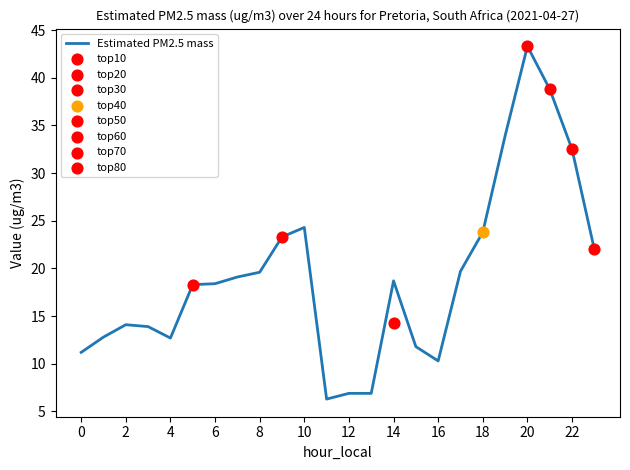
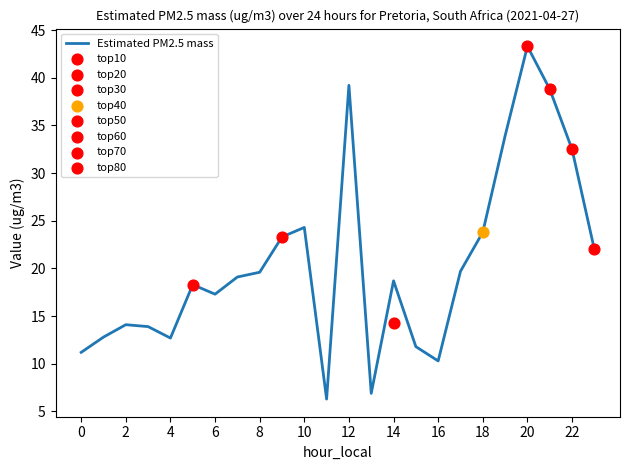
Estimated PM2.5 mass, 6: 18 -> 17
Estimated PM2.5 mass, 12: 7 -> 39
